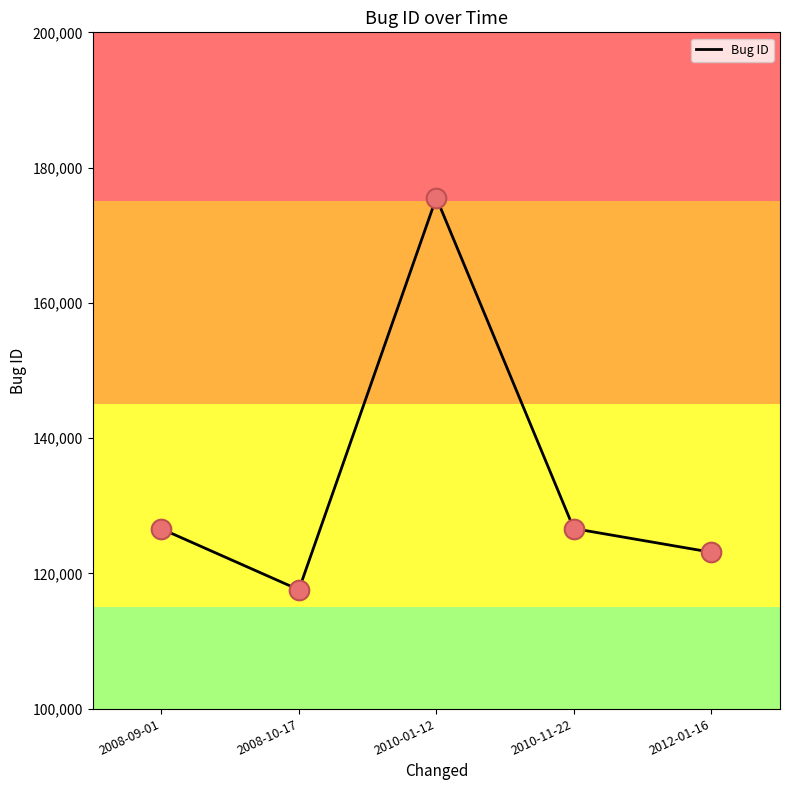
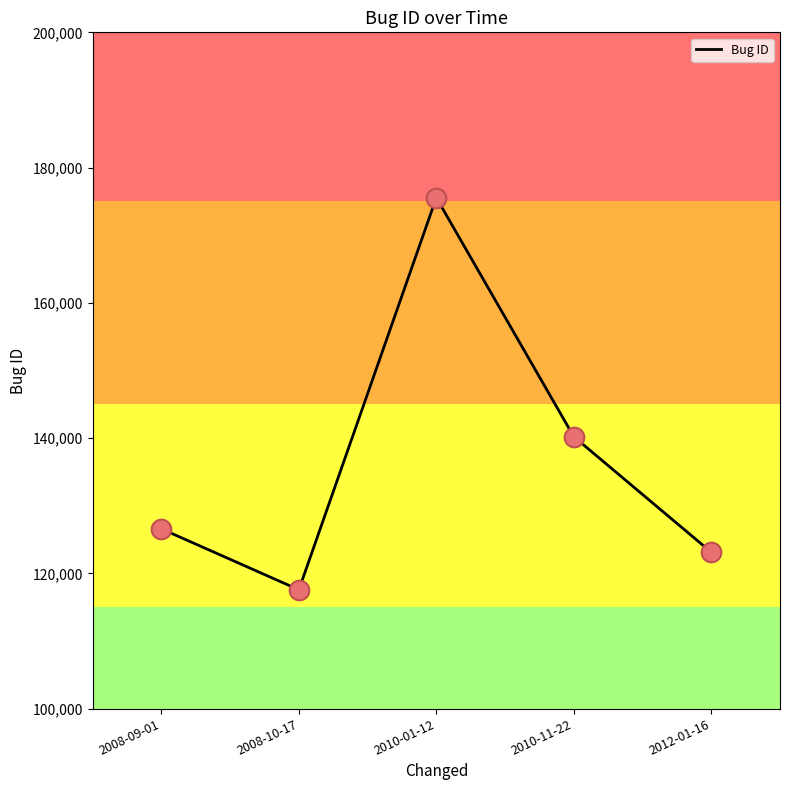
2010-11-22: 127,000 -> 140,000
